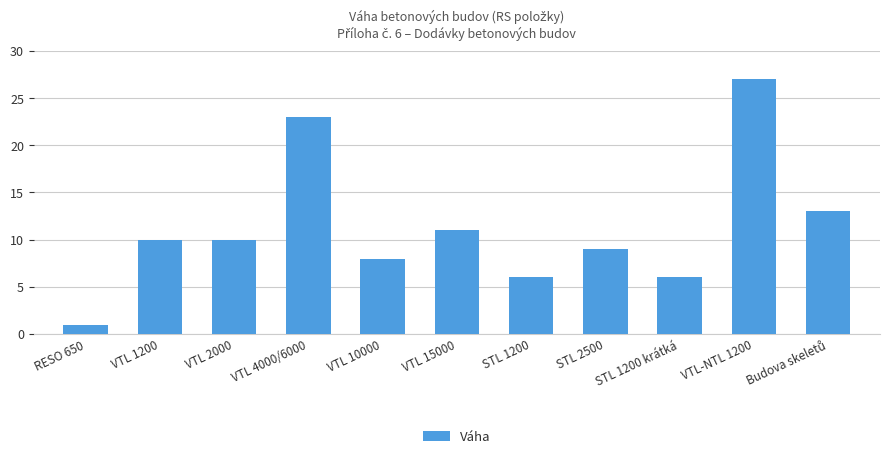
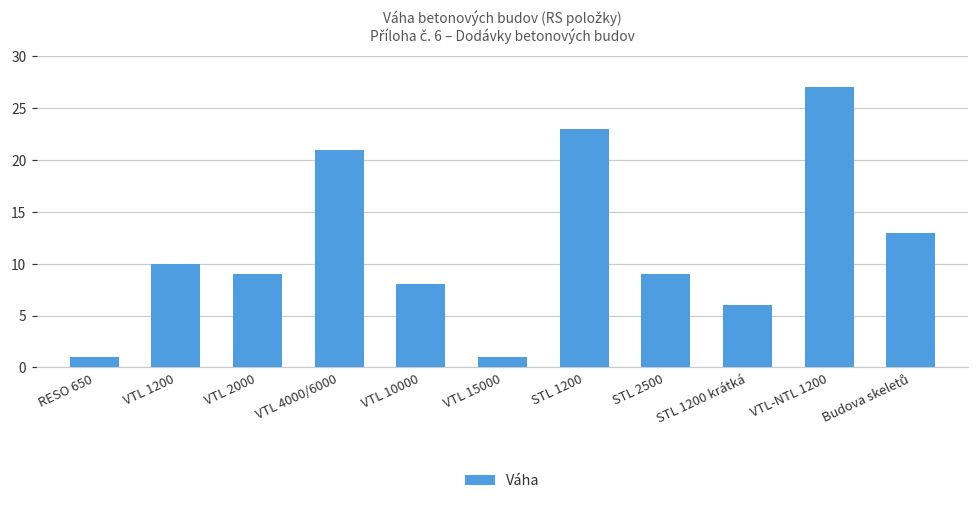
VTL 2000: 10 -> 9
VTL 4000/6000: 23 -> 21
VTL 15000: 11 -> 1
STL 1200: 6 -> 23
